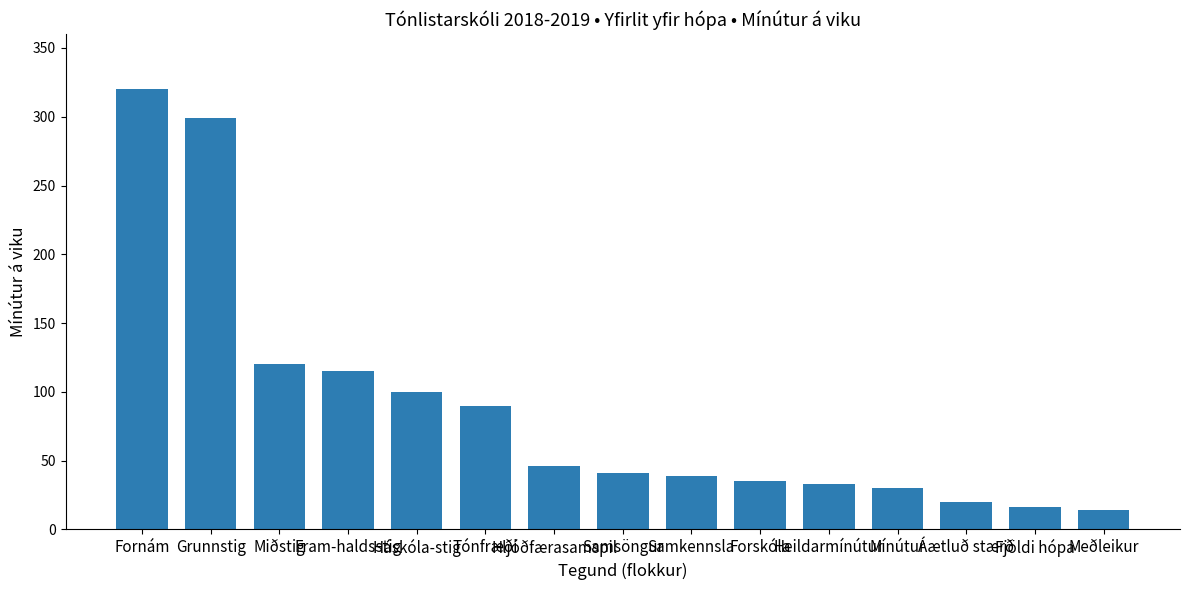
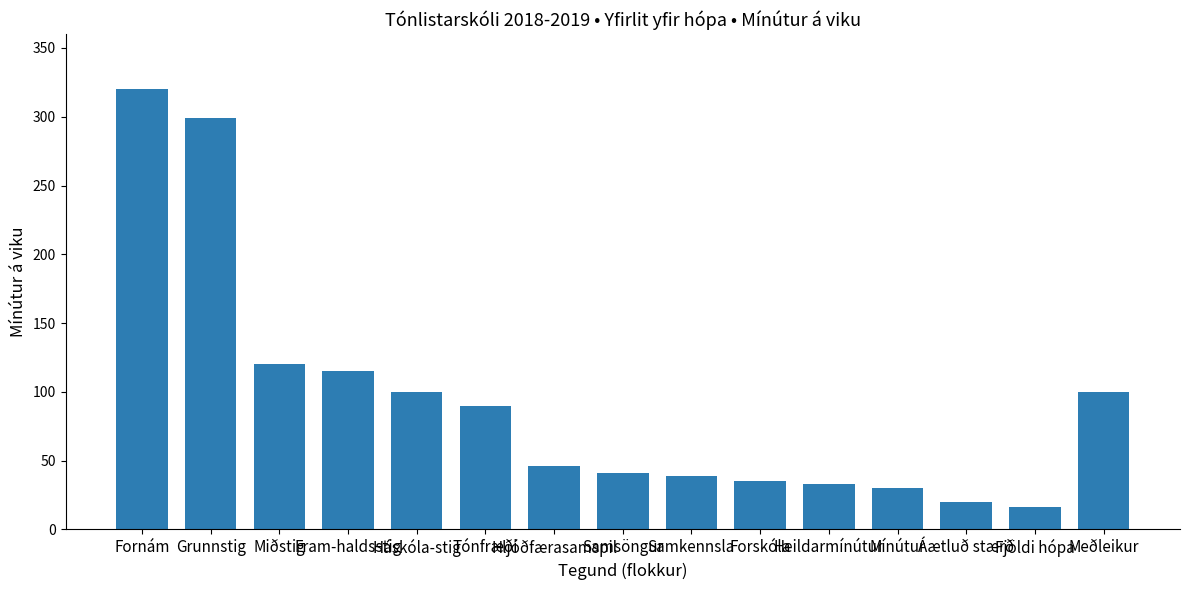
Meðleikur: 14 -> 100
